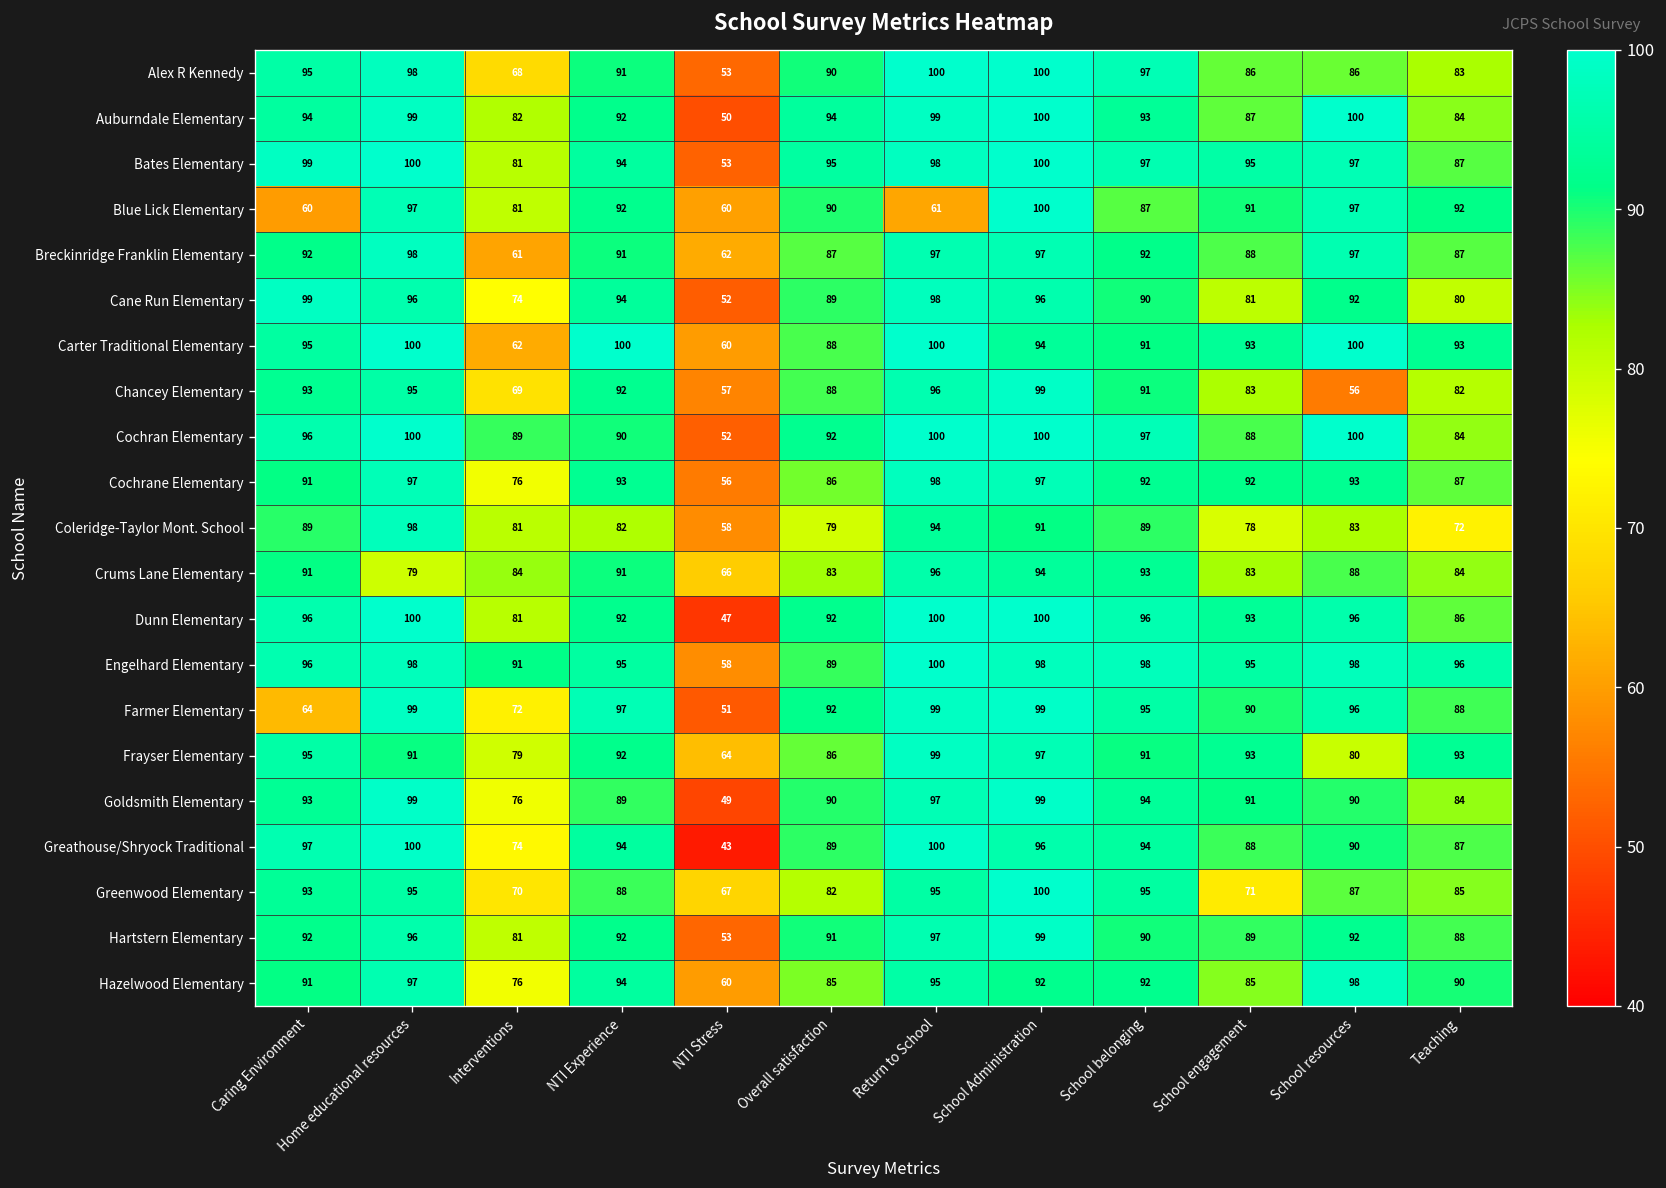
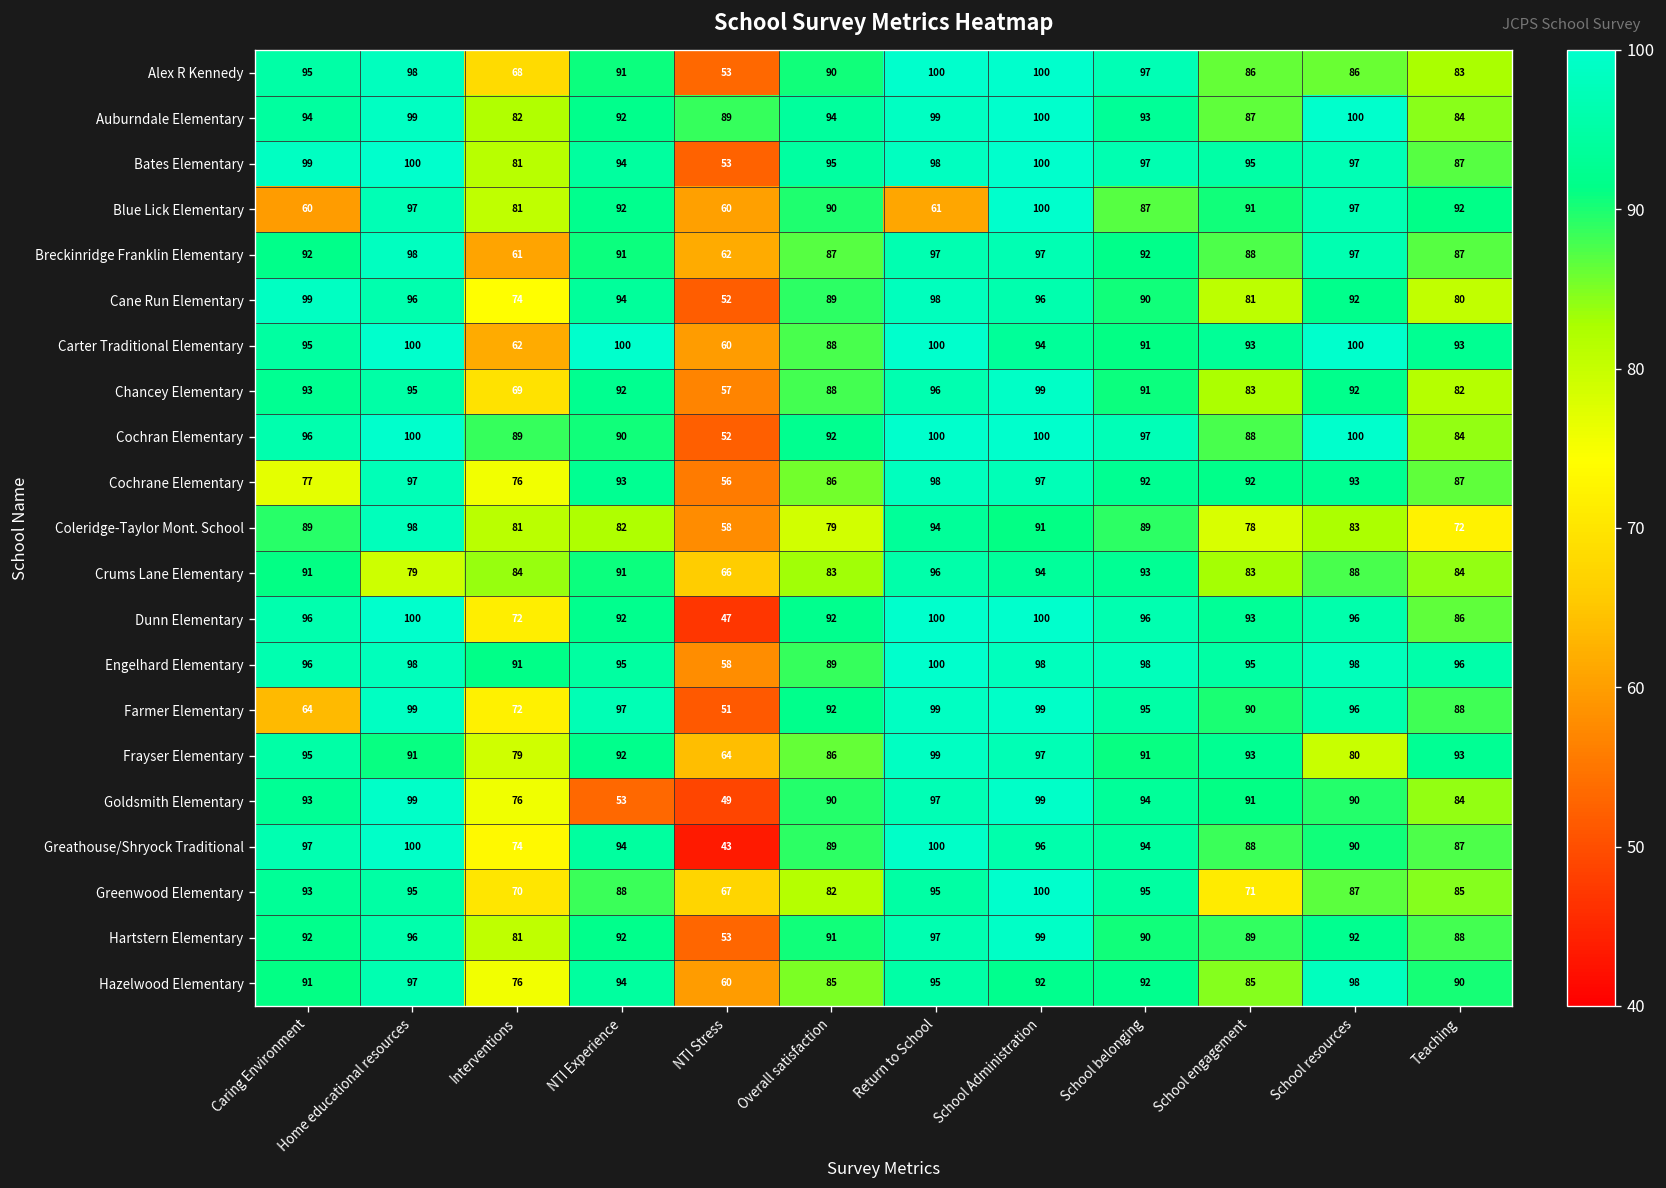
Auburndale Elementary, NTI Stress: 50 -> 89
Chancey Elementary, School resources: 56 -> 92
Cochrane Elementary, Caring Environment: 91 -> 77
Dunn Elementary, Interventions: 81 -> 72
Goldsmith Elementary, NTI Experience: 89 -> 53
